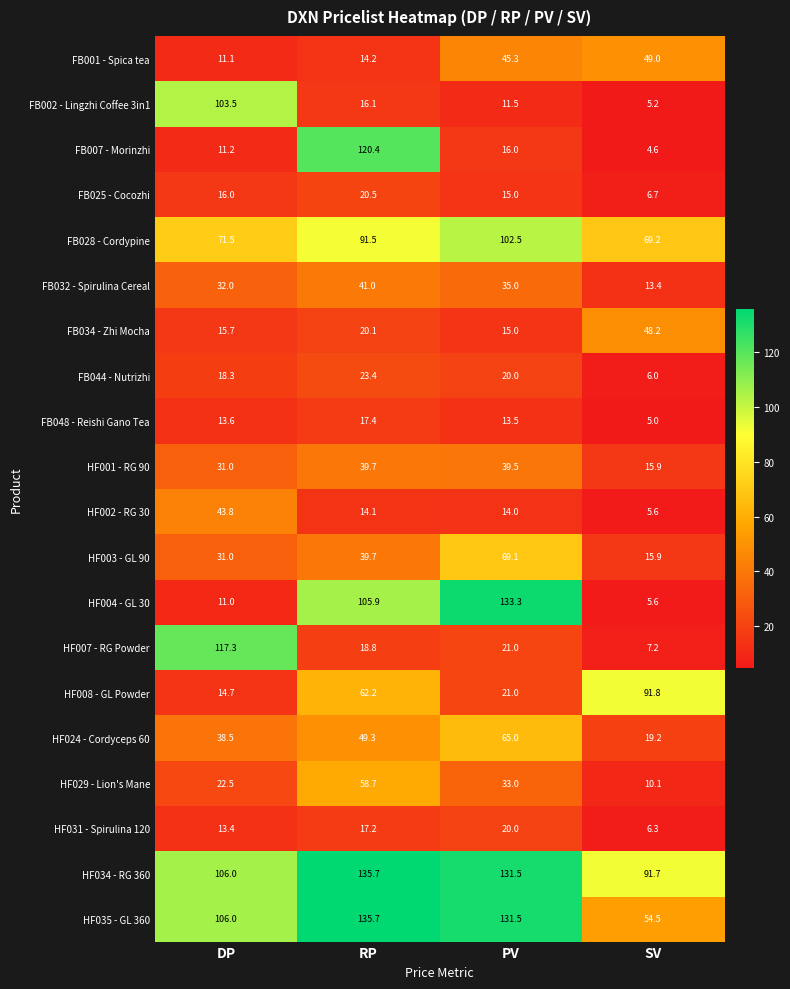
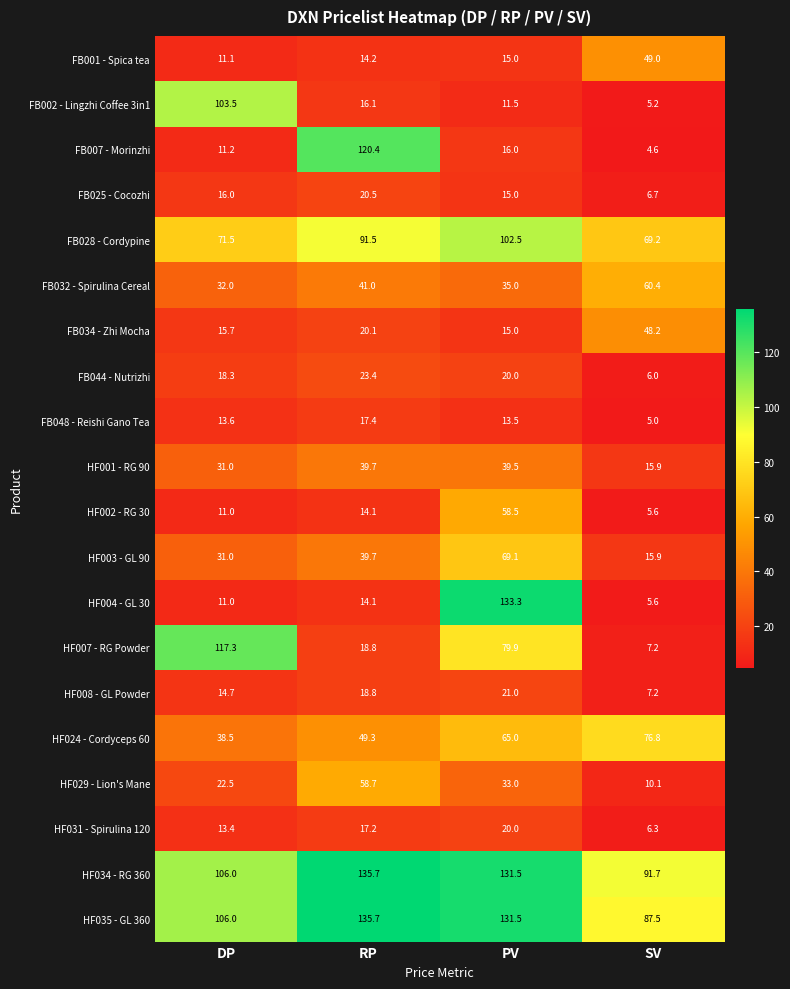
FB001 - Spica tea, PV: 45.3 -> 15.0
FB032 - Spirulina Cereal, SV: 13.4 -> 60.4
HF002 - RG 30, DP: 43.8 -> 11.0
HF002 - RG 30, PV: 14.0 -> 58.5
HF004 - GL 30, RP: 105.9 -> 14.1
HF007 - RG Powder, PV: 21.0 -> 79.9
HF008 - GL Powder, RP: 62.2 -> 18.8
HF008 - GL Powder, SV: 91.8 -> 7.2
HF024 - Cordyceps 60, SV: 19.2 -> 76.8
HF035 - GL 360, SV: 54.5 -> 87.5
